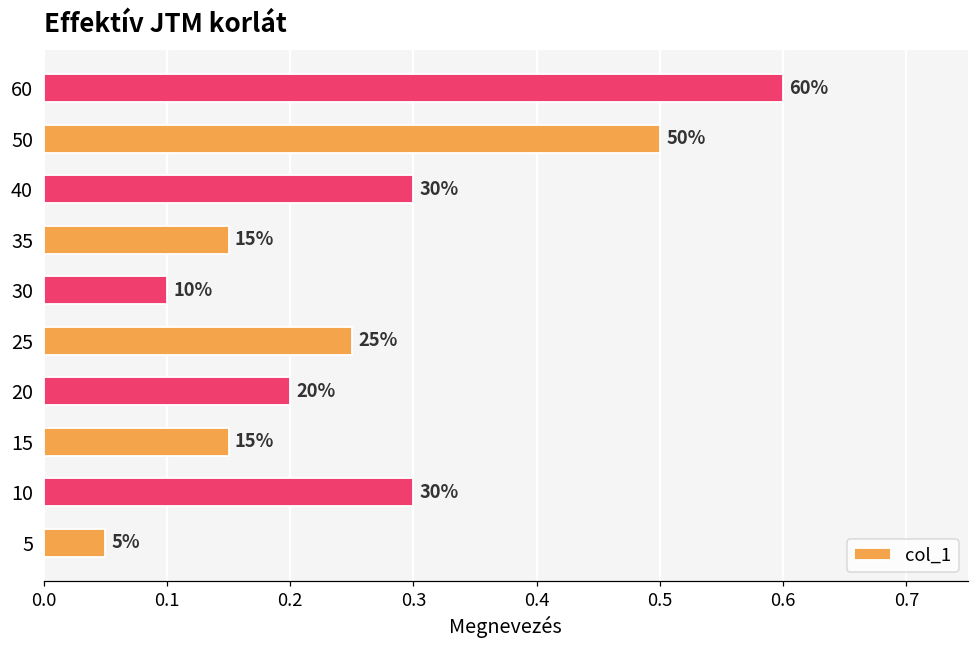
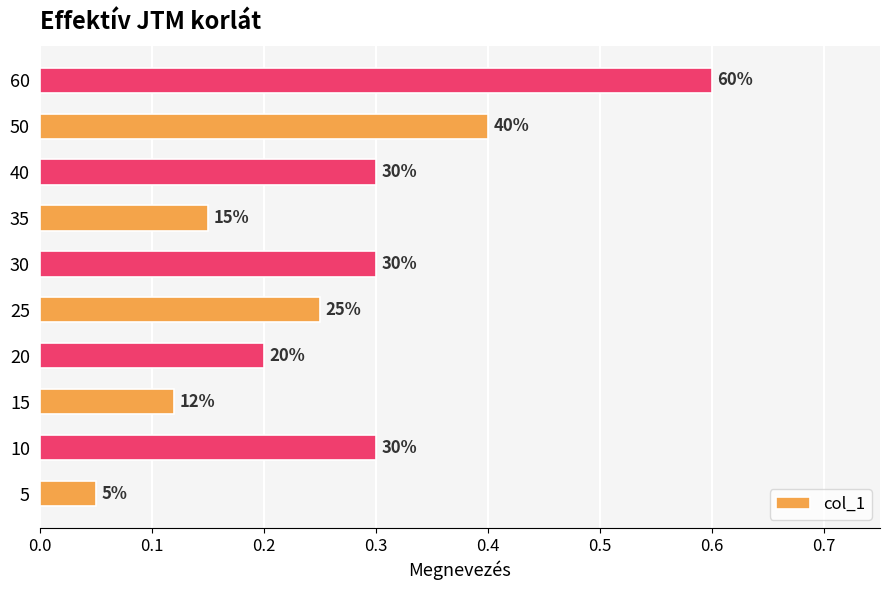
50: 50% -> 40%
30: 10% -> 30%
15: 15% -> 12%
